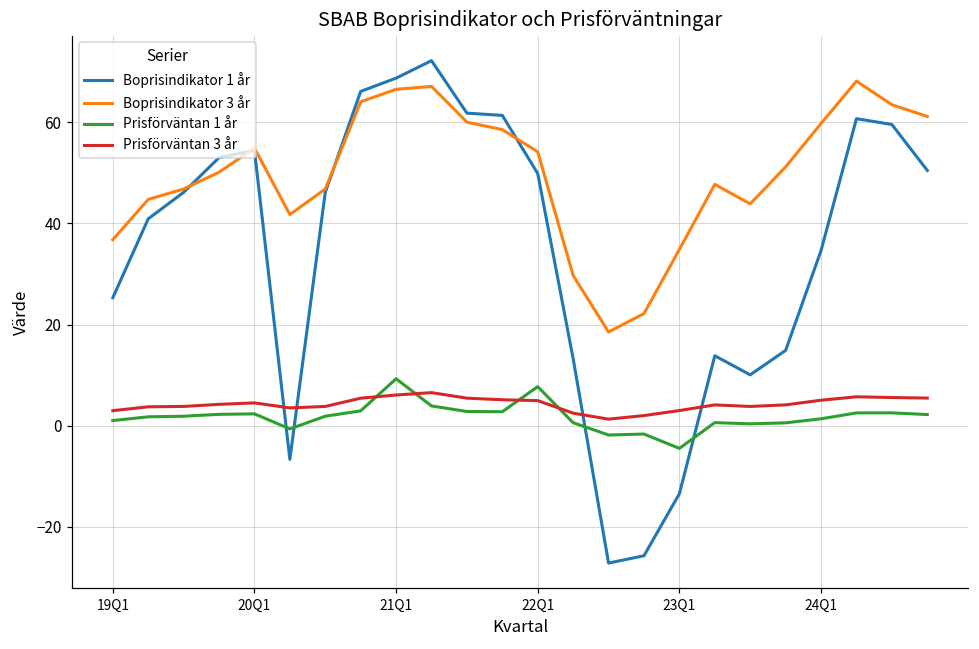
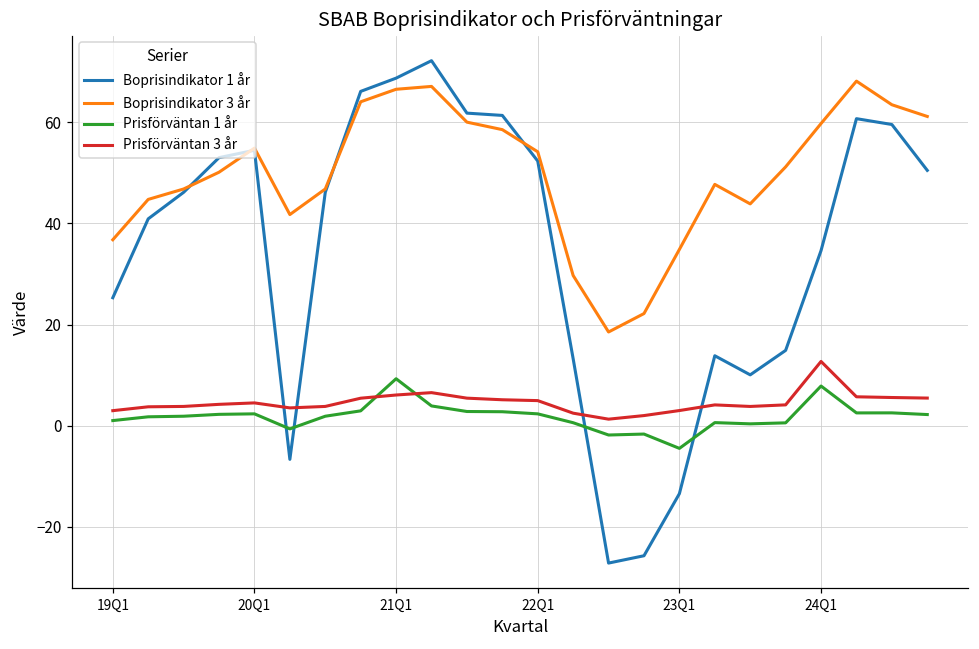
Boprisindikator 1 år, 22Q1: 50 -> 52
Prisförväntan 1 år, 22Q1: 8 -> 2
Prisförväntan 1 år, 24Q1: 1 -> 8
Prisförväntan 3 år, 24Q1: 5 -> 13
